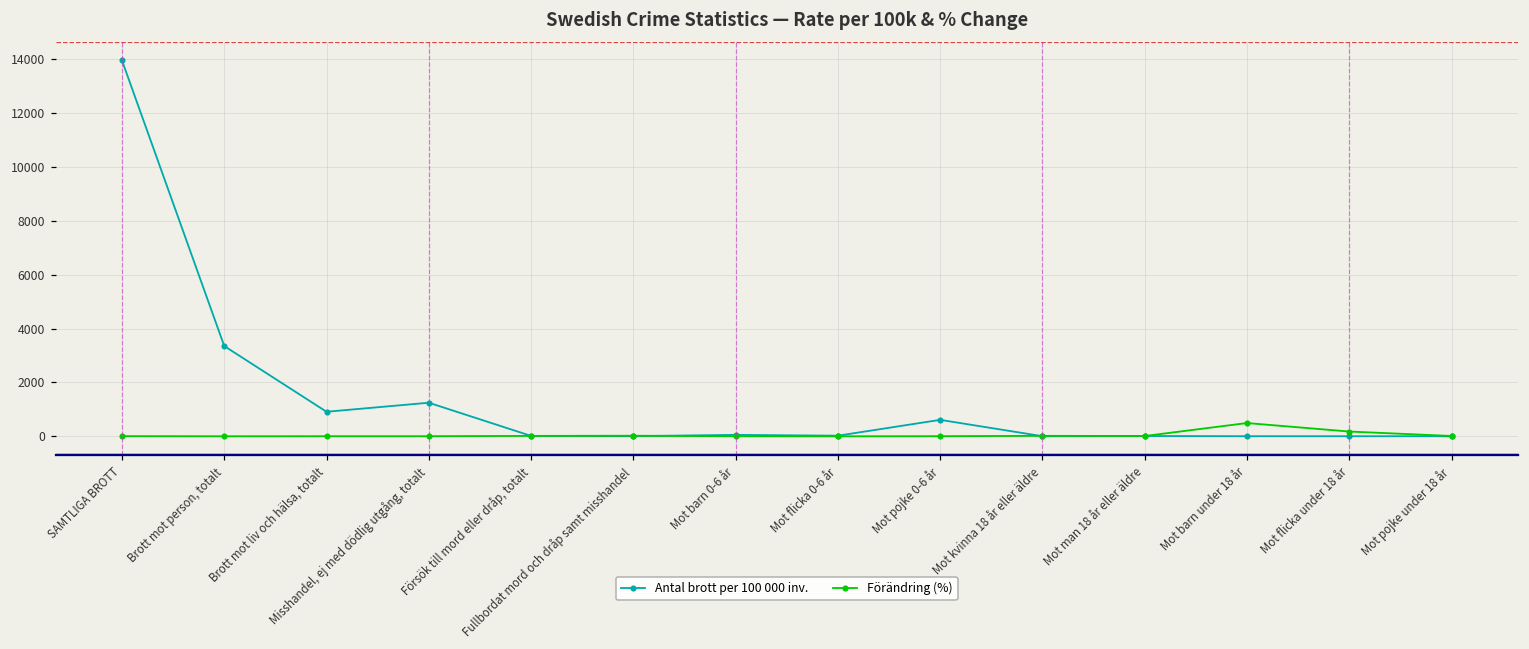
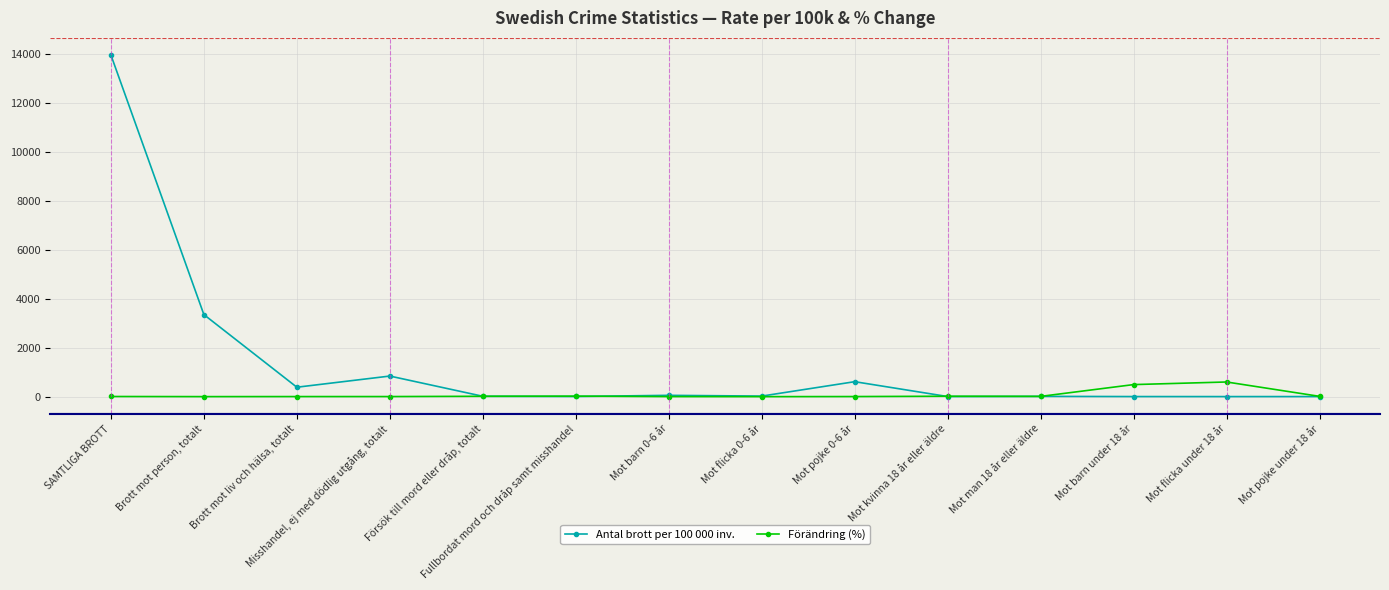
Antal brott per 100 000 inv., Brott mot liv och hälsa, totalt: 900 -> 400
Antal brott per 100 000 inv., Misshandel, ej med dödlig utgång, totalt: 1200 -> 800
Förändring (%), Mot flicka under 18 år: 200 -> 600
